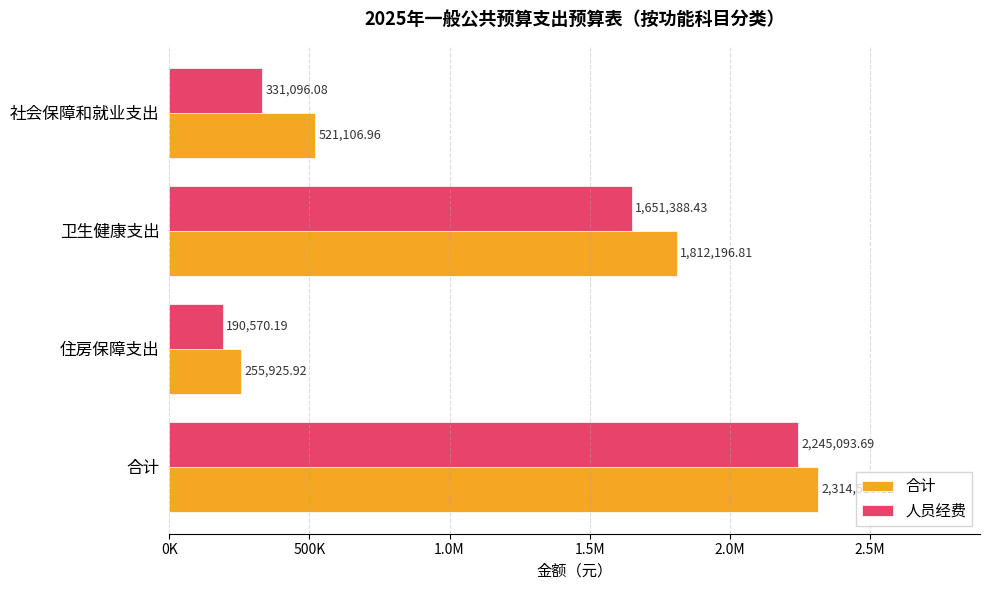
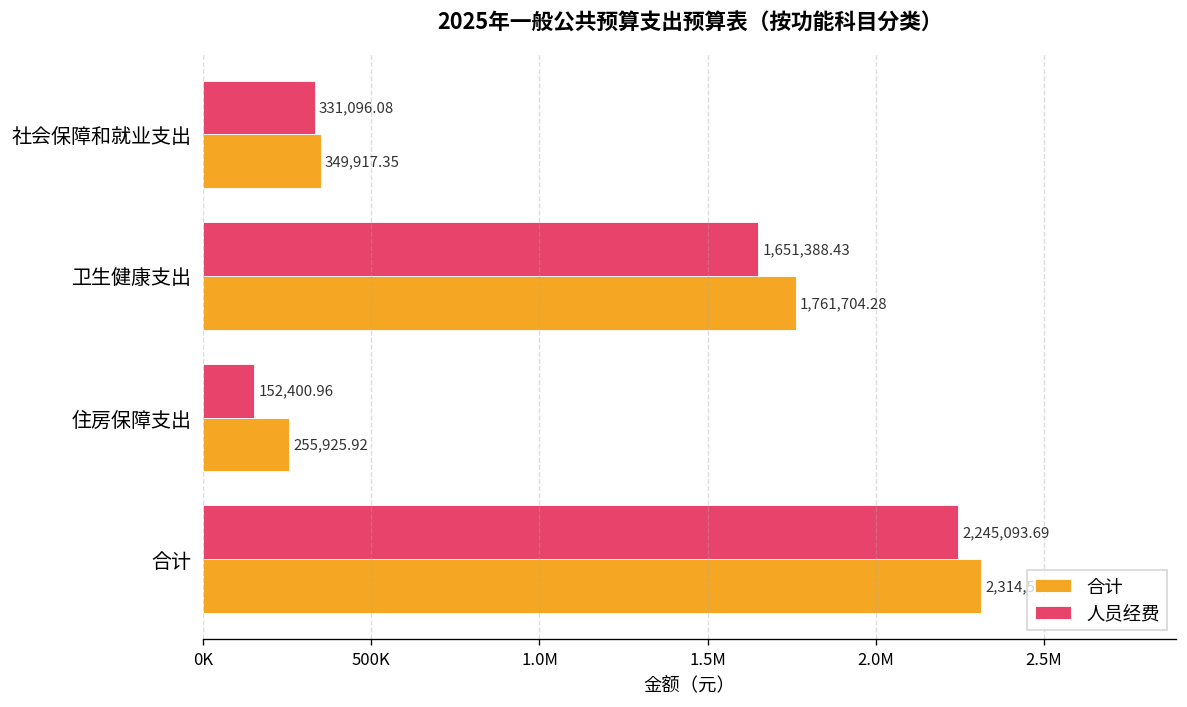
合计, 社会保障和就业支出: 521,106.96 -> 349,917.35
合计, 卫生健康支出: 1,812,196.81 -> 1,761,704.28
人员经费, 住房保障支出: 190,570.19 -> 152,400.96
